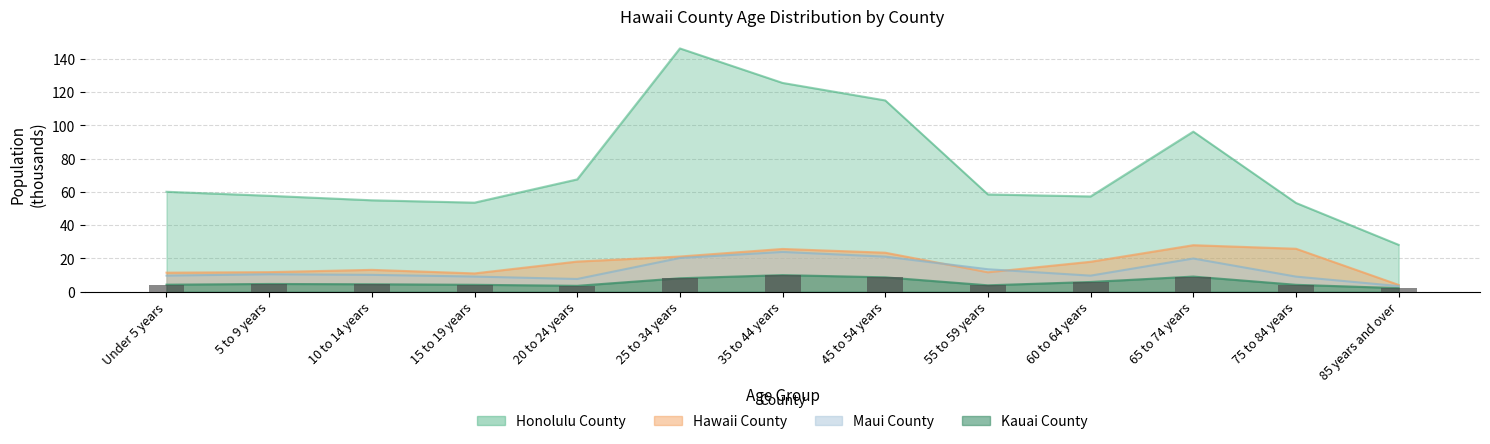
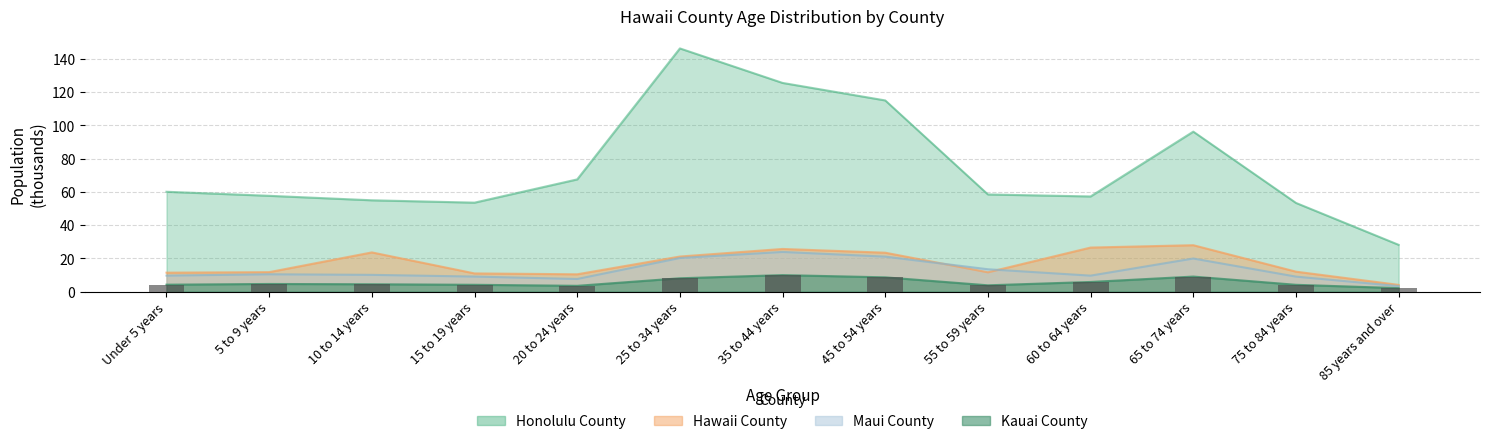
Hawaii County, 10 to 14 years: 13 -> 24
Hawaii County, 20 to 24 years: 18 -> 10
Hawaii County, 60 to 64 years: 18 -> 27
Hawaii County, 75 to 84 years: 26 -> 12
